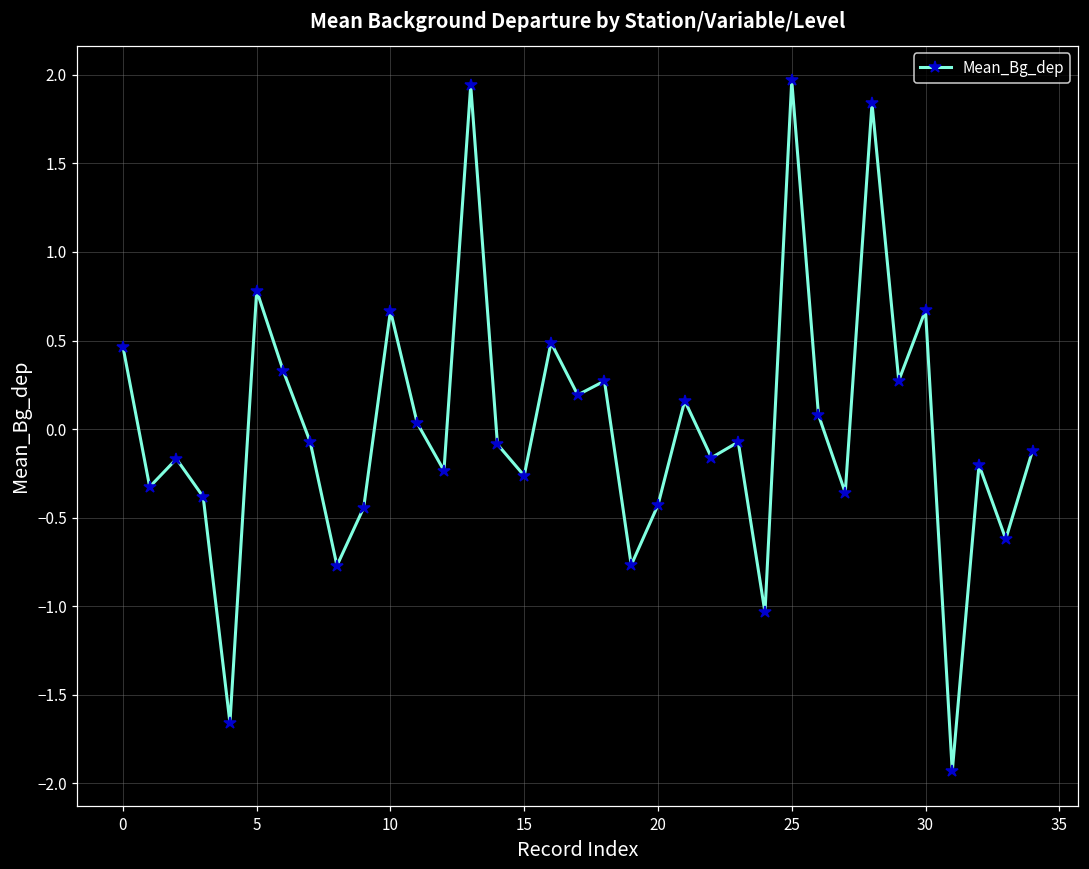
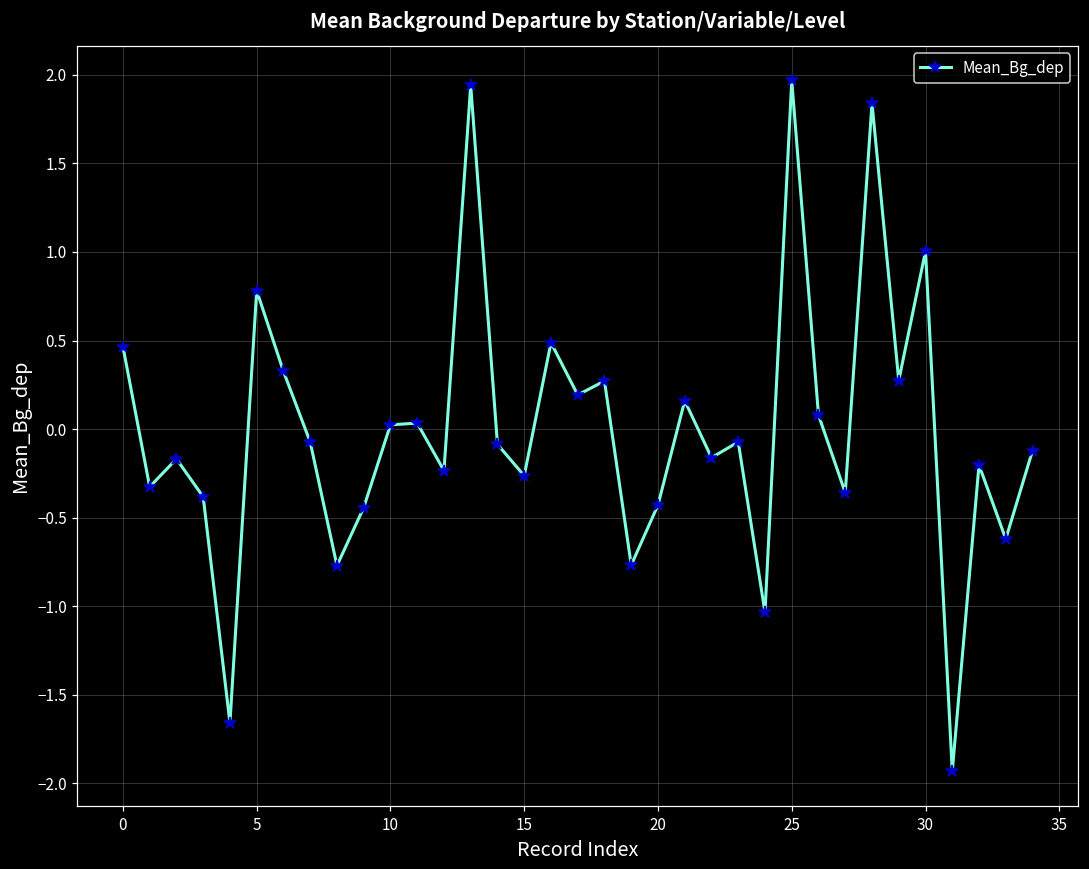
10: 0.67 -> 0.02
30: 0.67 -> 1.00
